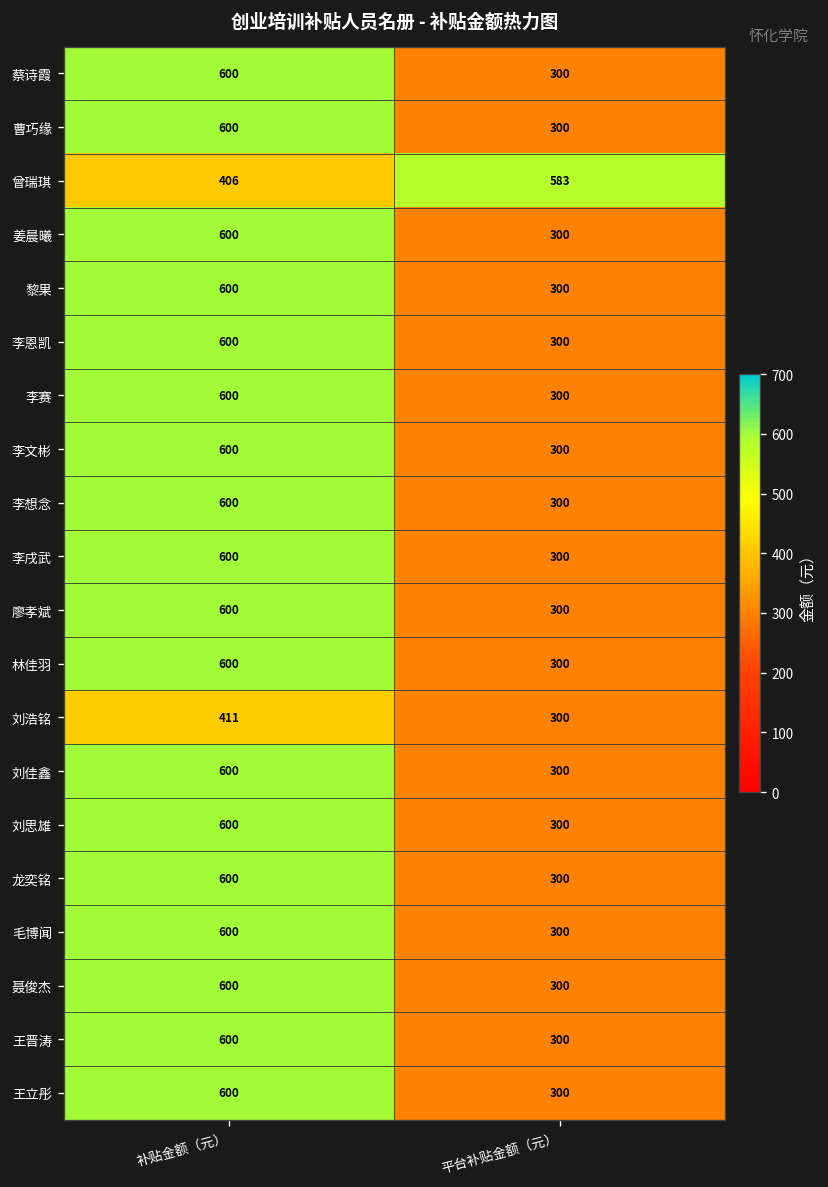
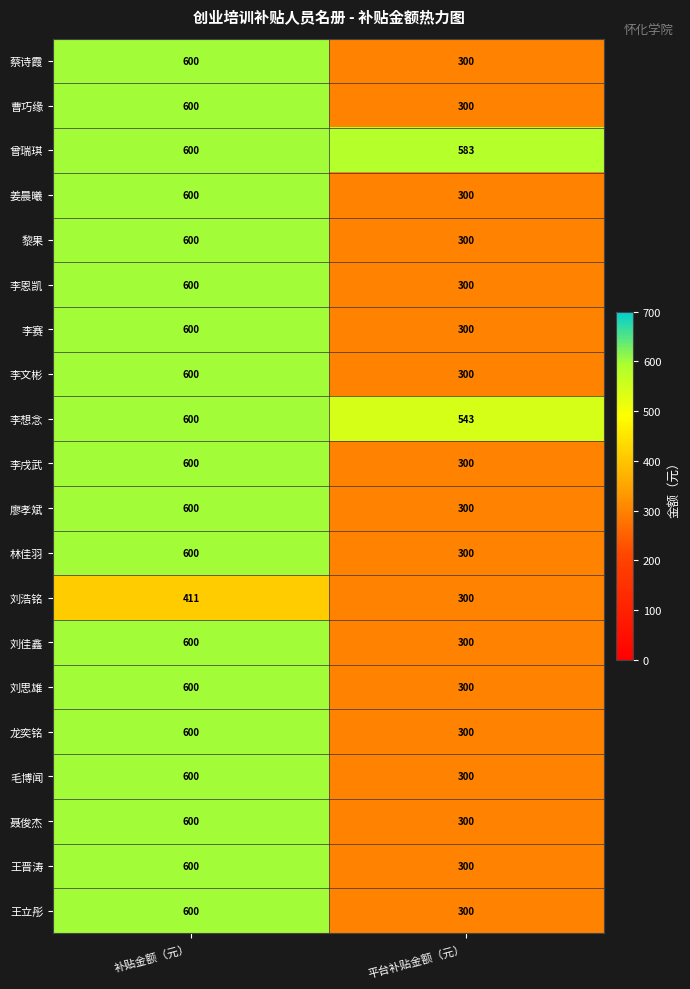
曾瑞琪, 补贴金额（元）: 406 -> 600
李想念, 平台补贴金额（元）: 300 -> 543
